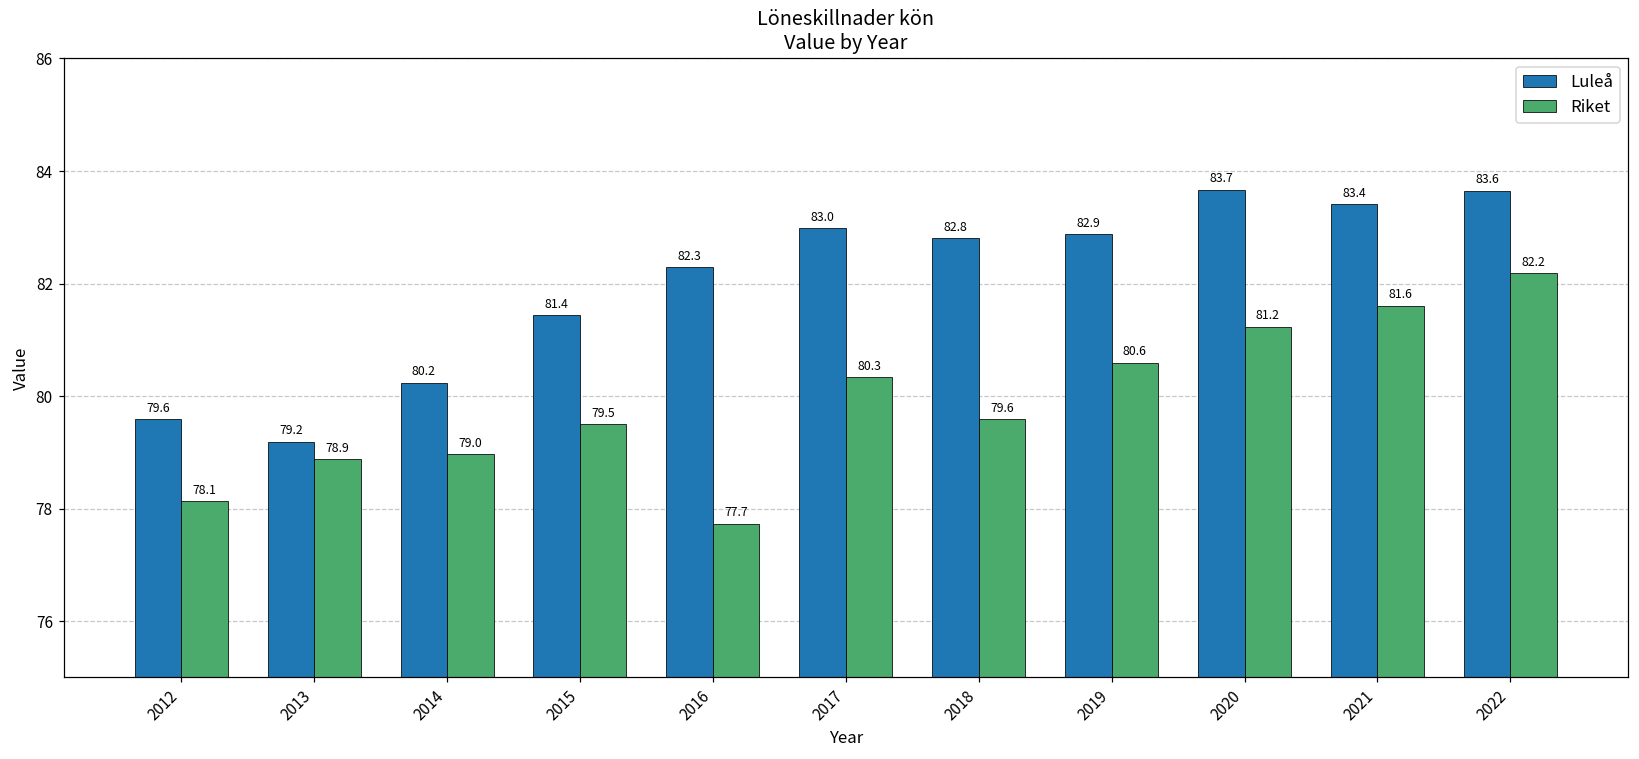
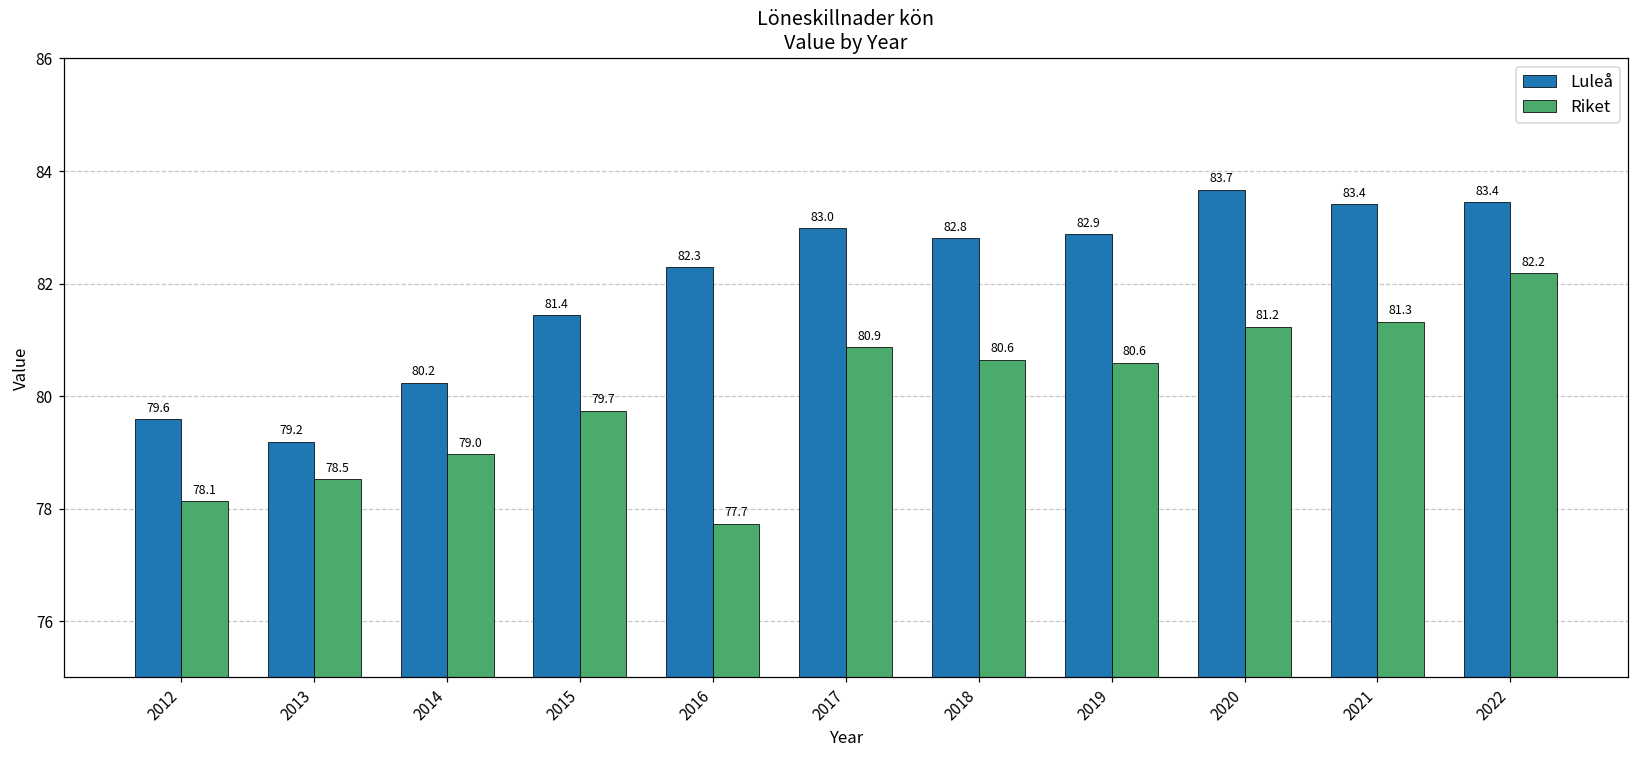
Riket, 2013: 78.9 -> 78.5
Riket, 2015: 79.5 -> 79.7
Riket, 2017: 80.3 -> 80.9
Riket, 2018: 79.6 -> 80.6
Riket, 2021: 81.6 -> 81.3
Luleå, 2022: 83.6 -> 83.4
